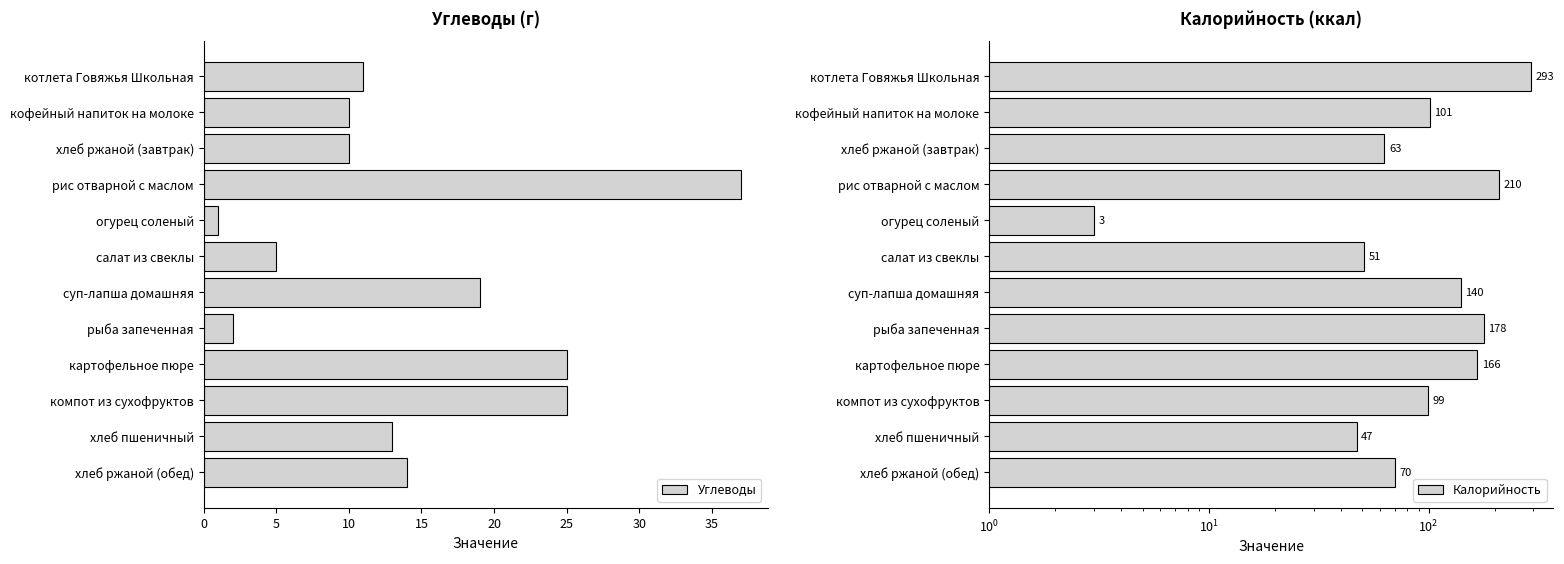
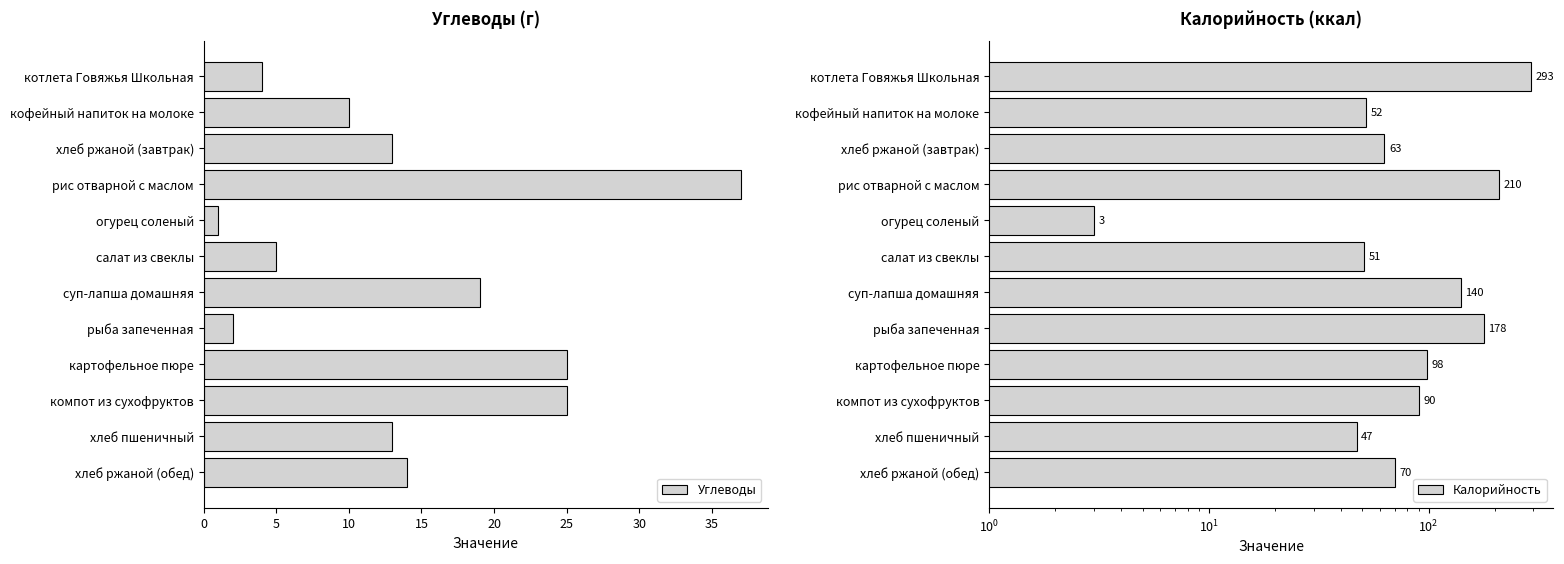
Углеводы (г), котлета Говяжья Школьная: 11 -> 4
Углеводы (г), хлеб ржаной (завтрак): 10 -> 13
Калорийность (ккал), кофейный напиток на молоке: 101 -> 52
Калорийность (ккал), картофельное пюре: 166 -> 98
Калорийность (ккал), компот из сухофруктов: 99 -> 90
